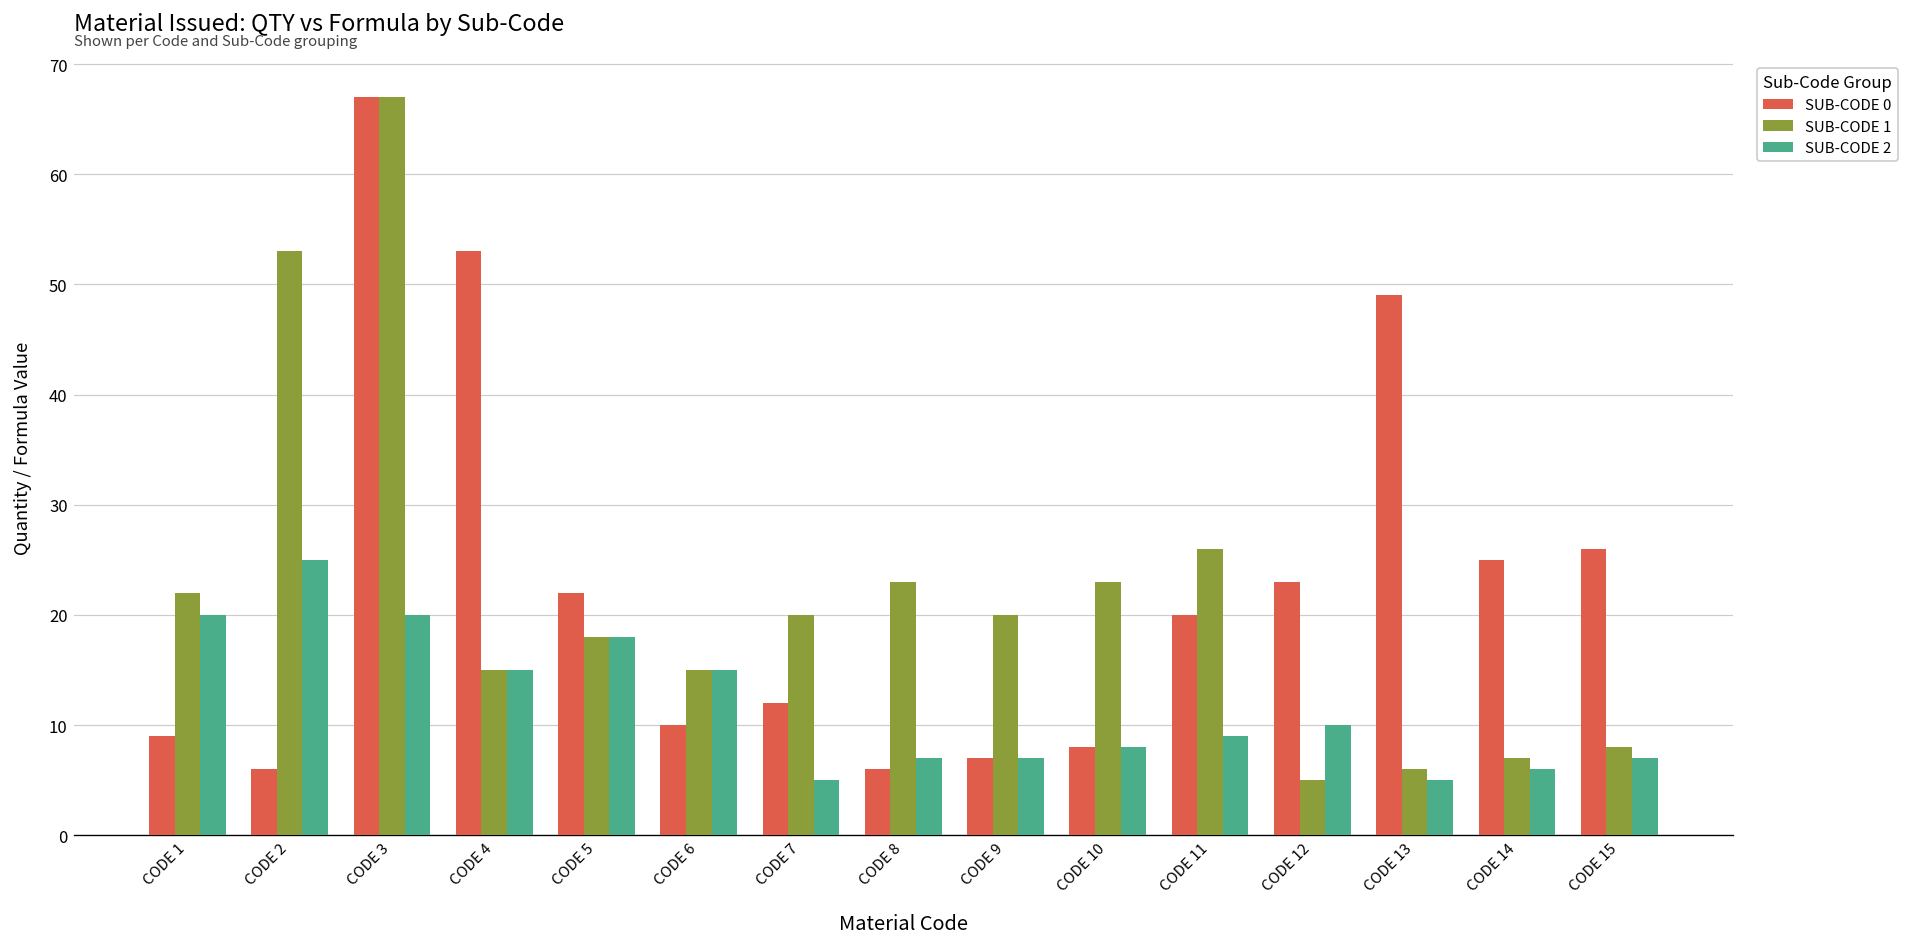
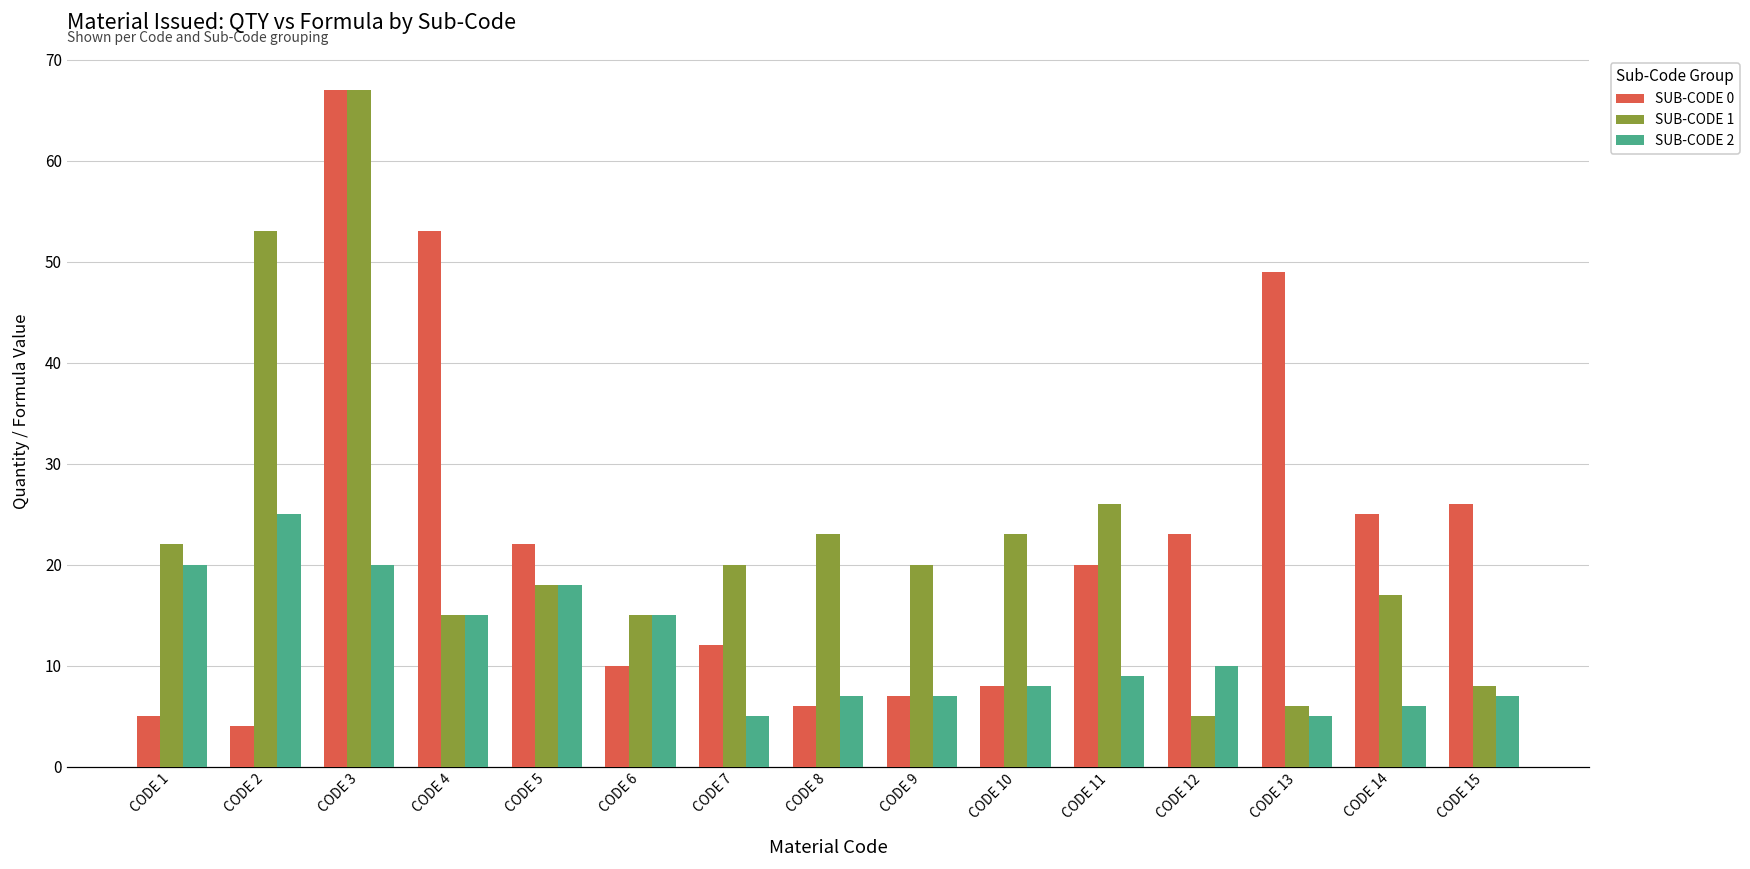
SUB-CODE 0, CODE 1: 9 -> 5
SUB-CODE 0, CODE 2: 6 -> 4
SUB-CODE 1, CODE 14: 7 -> 17
